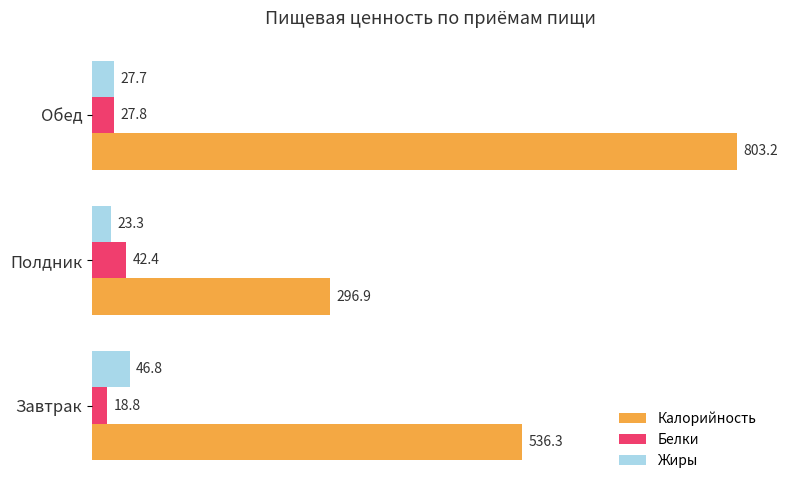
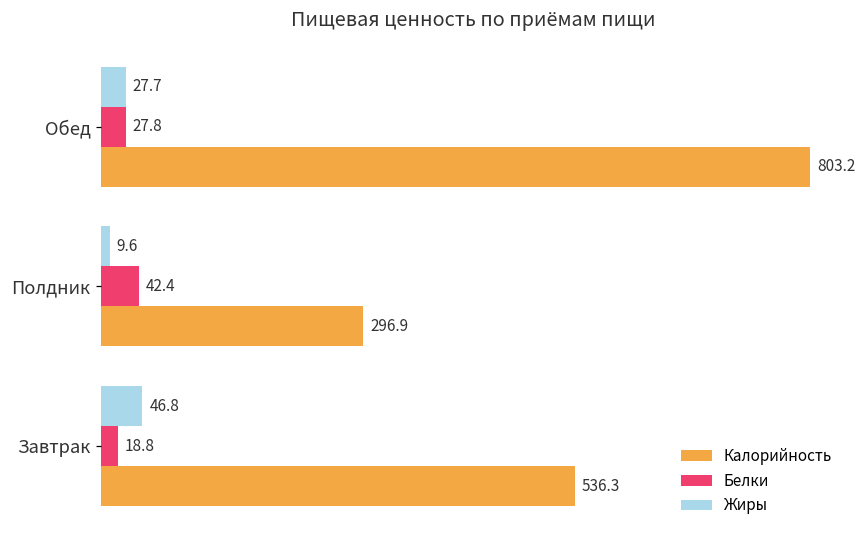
Жиры, Полдник: 23.3 -> 9.6
